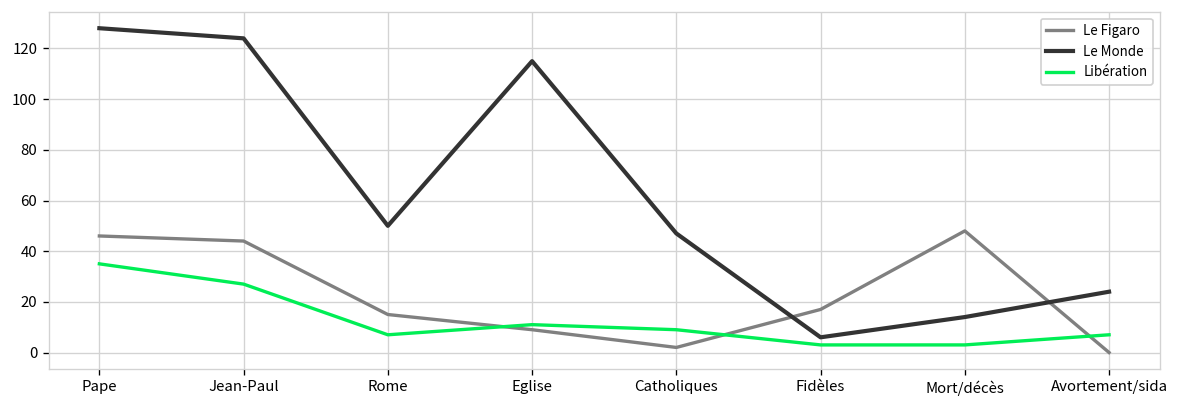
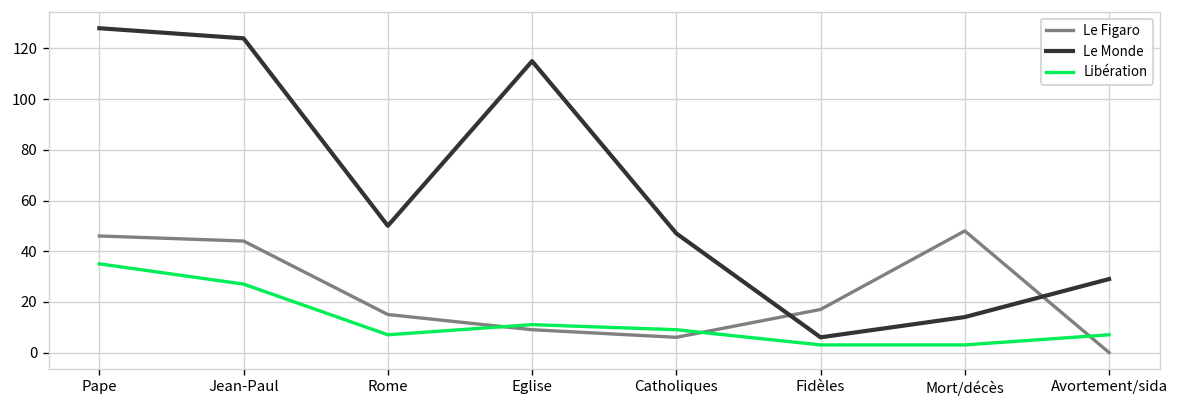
Le Figaro, Catholiques: 2 -> 6
Le Monde, Avortement/sida: 24 -> 29
